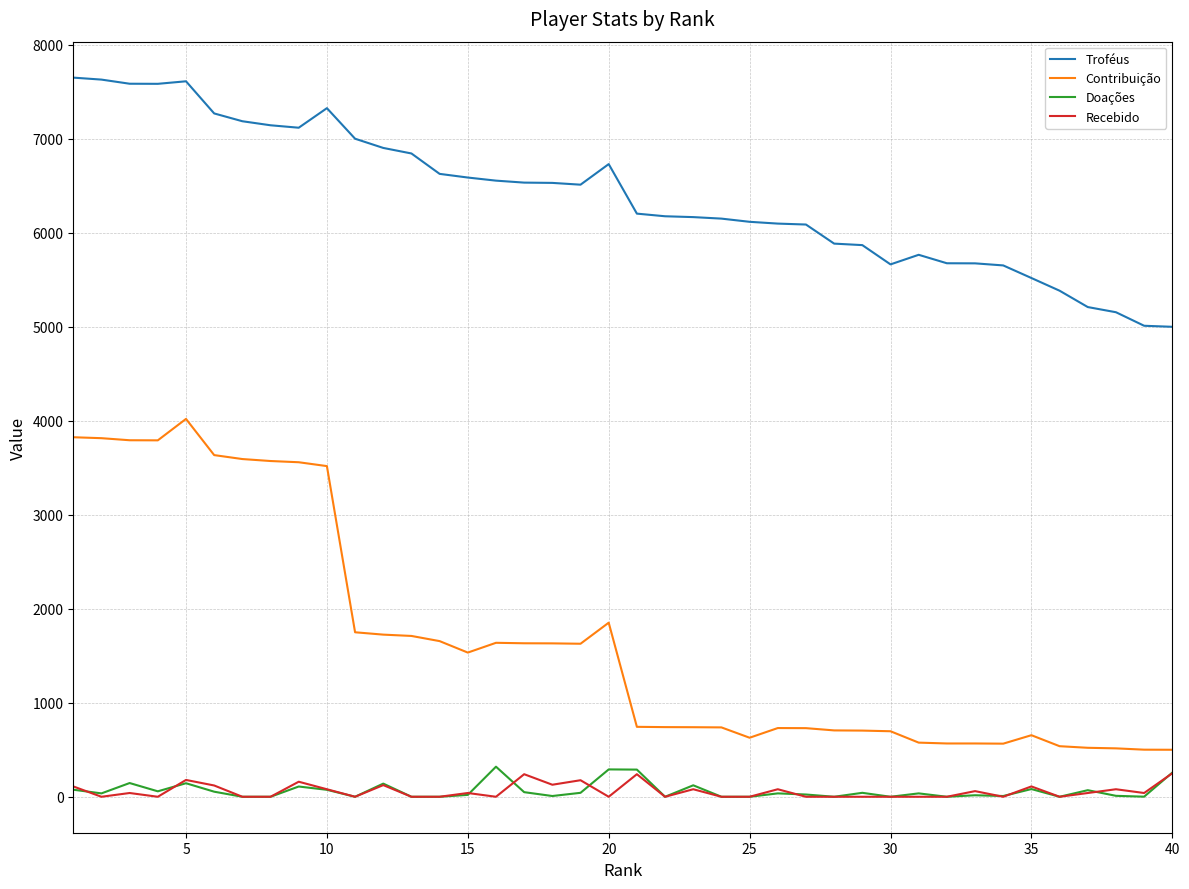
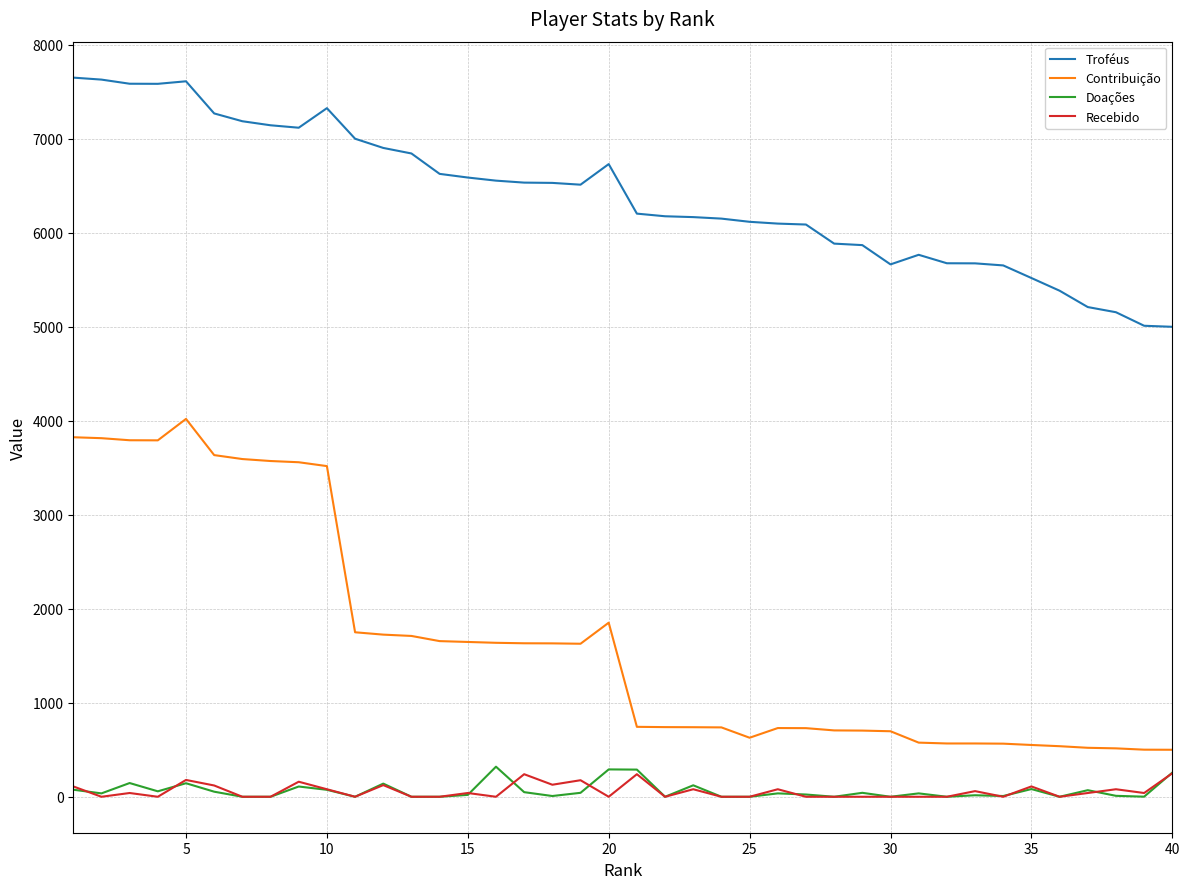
Contribuição, 15: 1500 -> 1600
Contribuição, 35: 700 -> 600
